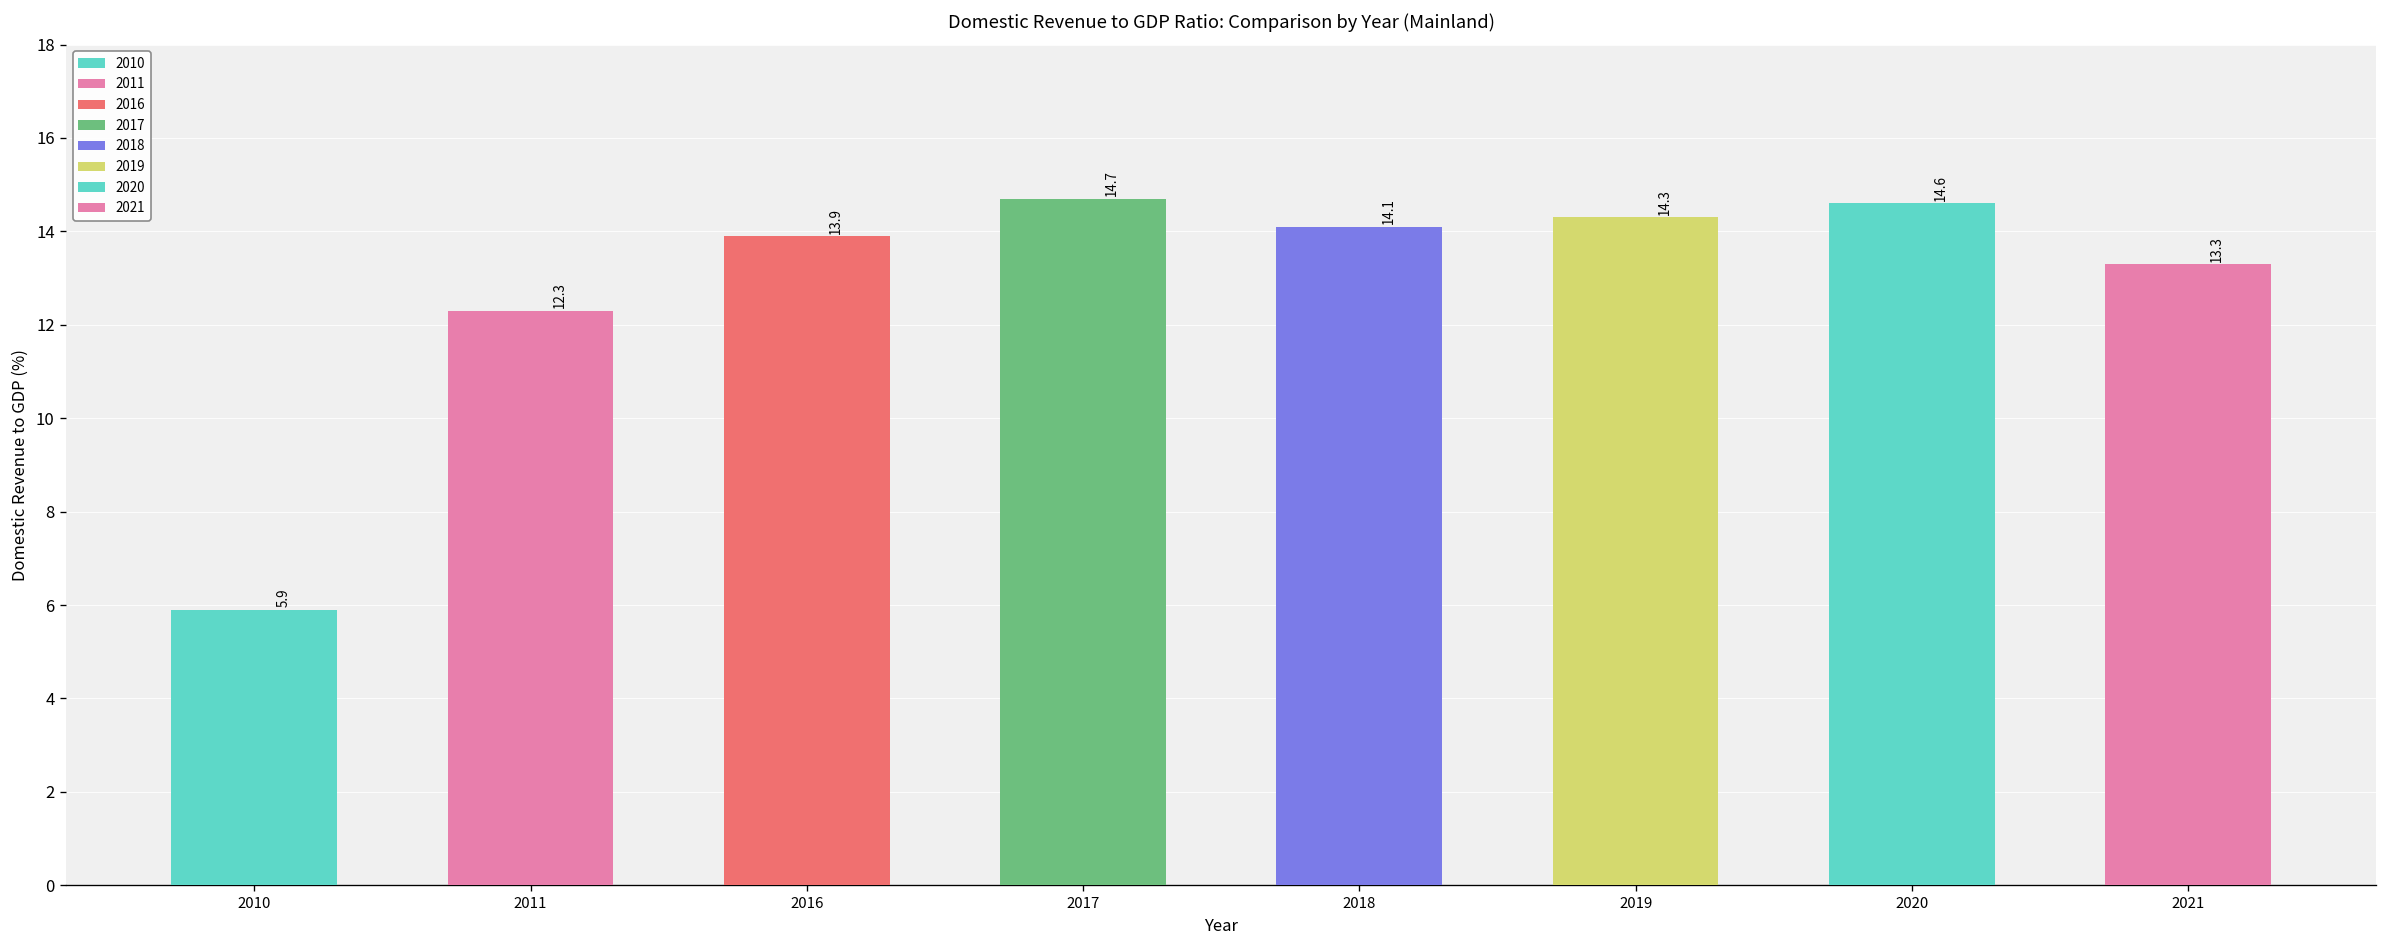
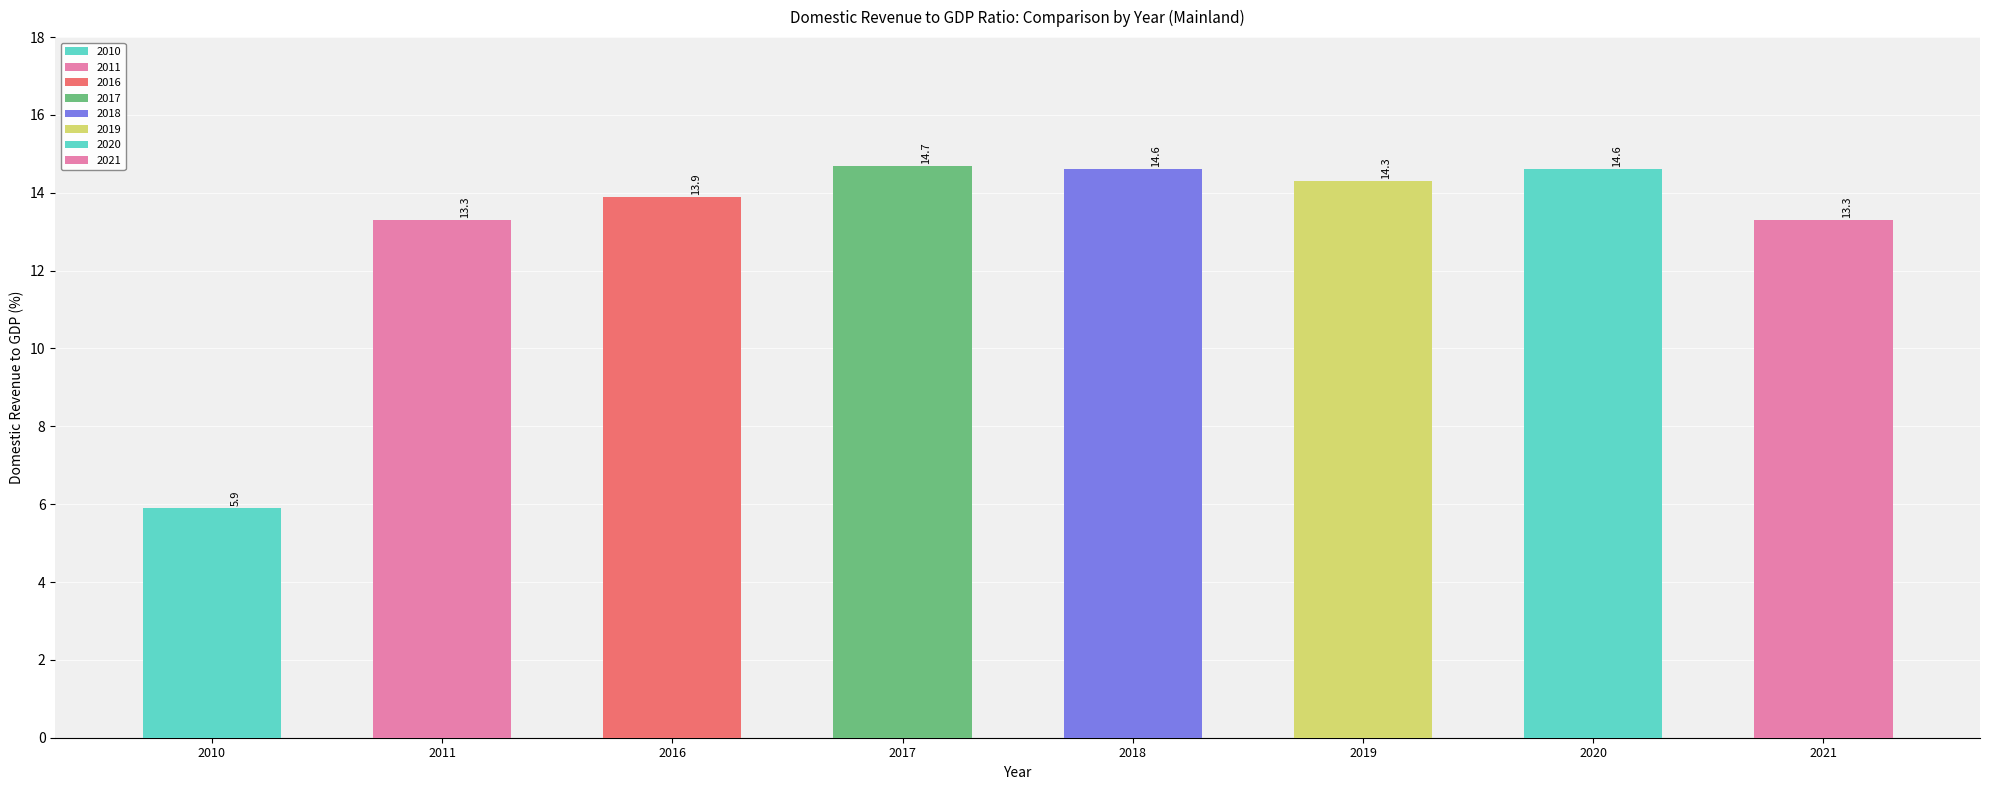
2011: 12.3 -> 13.3
2018: 14.1 -> 14.6
